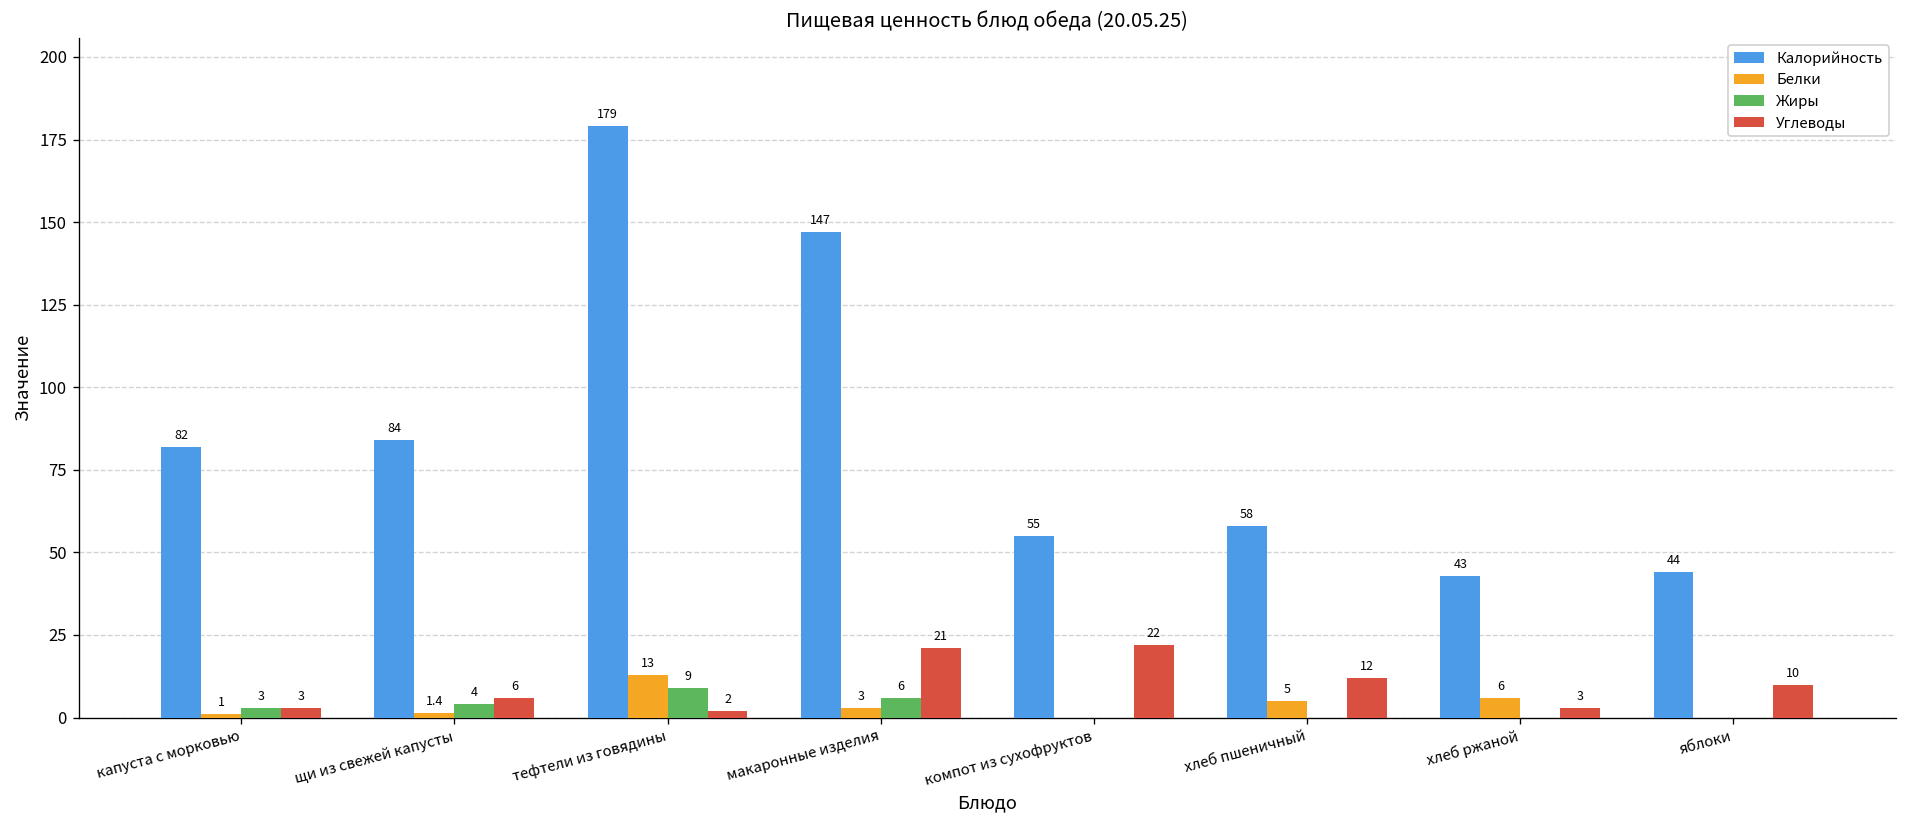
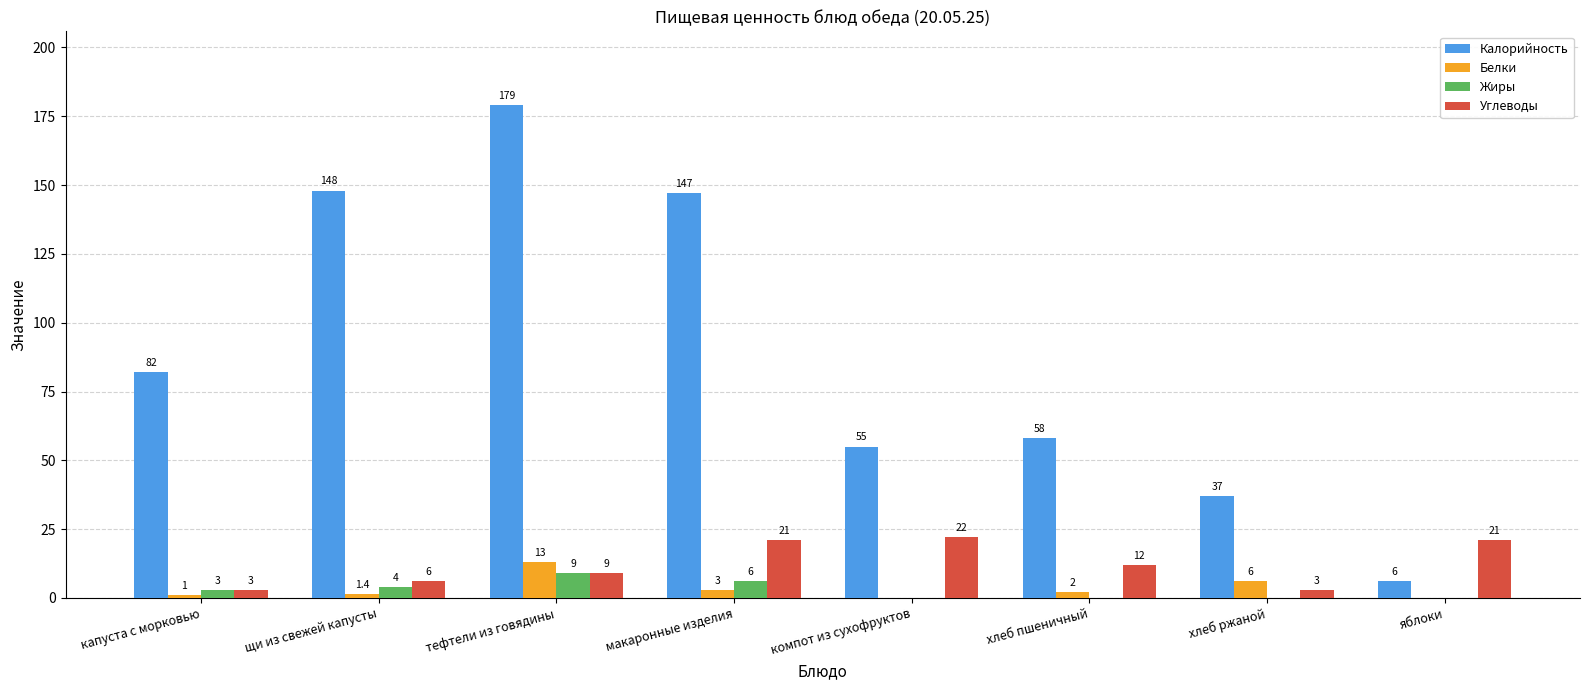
Калорийность, щи из свежей капусты: 84 -> 148
Углеводы, тефтели из говядины: 2 -> 9
Белки, хлеб пшеничный: 5 -> 2
Калорийность, хлеб ржаной: 43 -> 37
Калорийность, яблоки: 44 -> 6
Углеводы, яблоки: 10 -> 21
